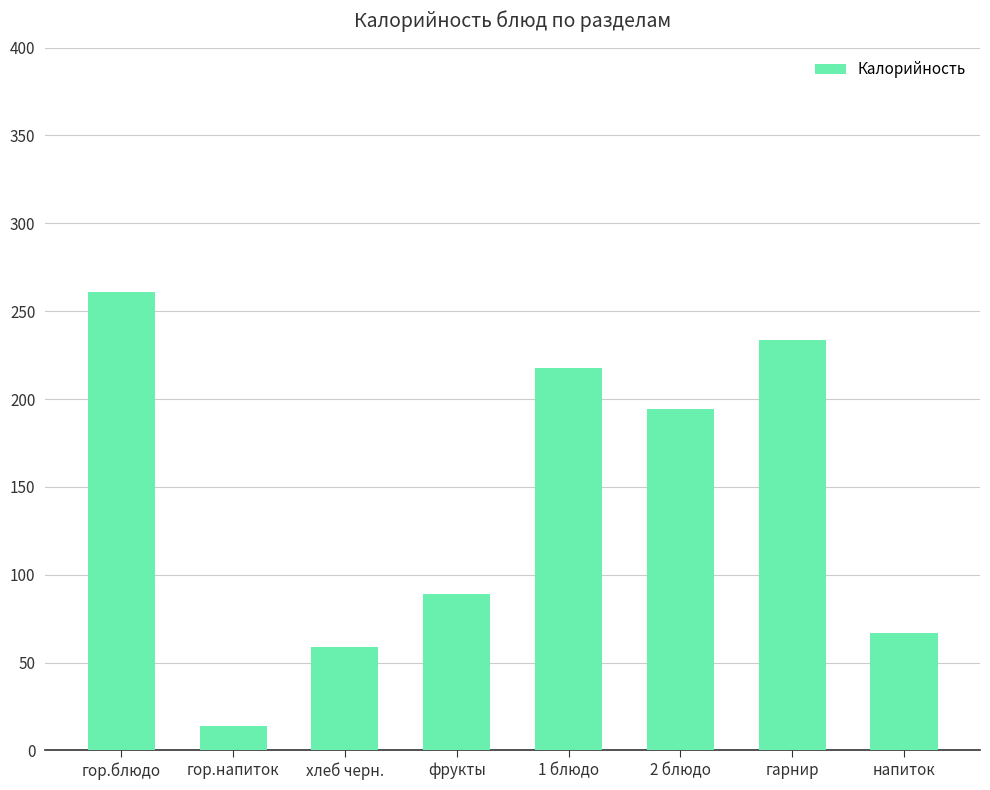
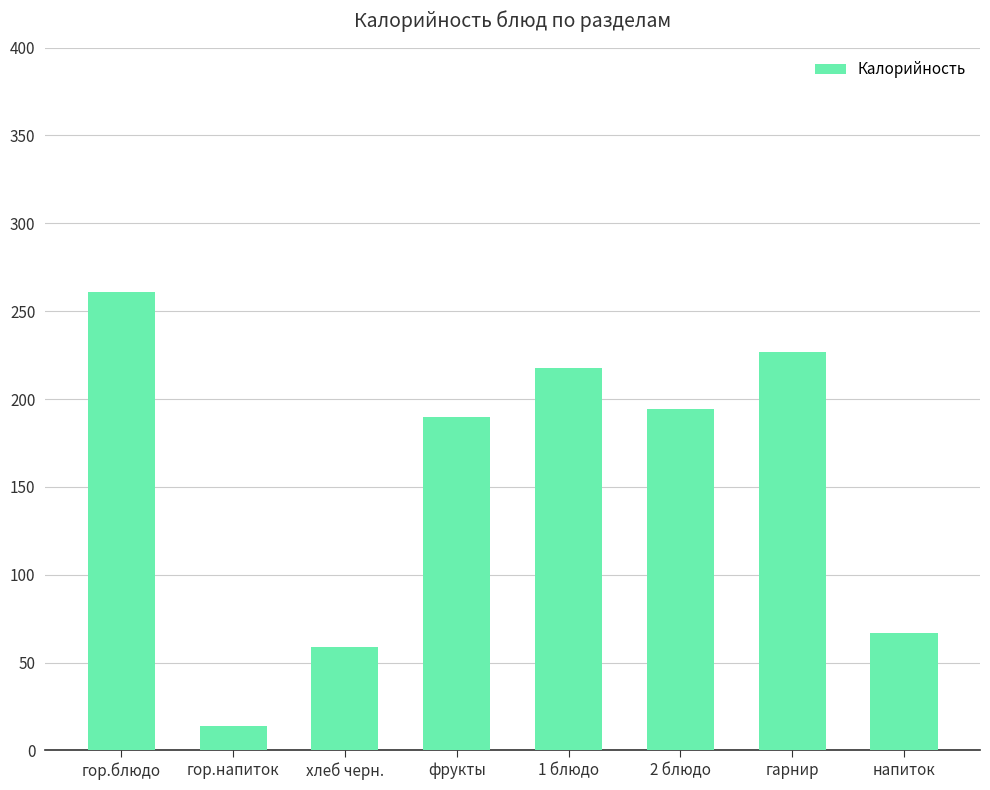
фрукты: 89 -> 190
гарнир: 234 -> 227
